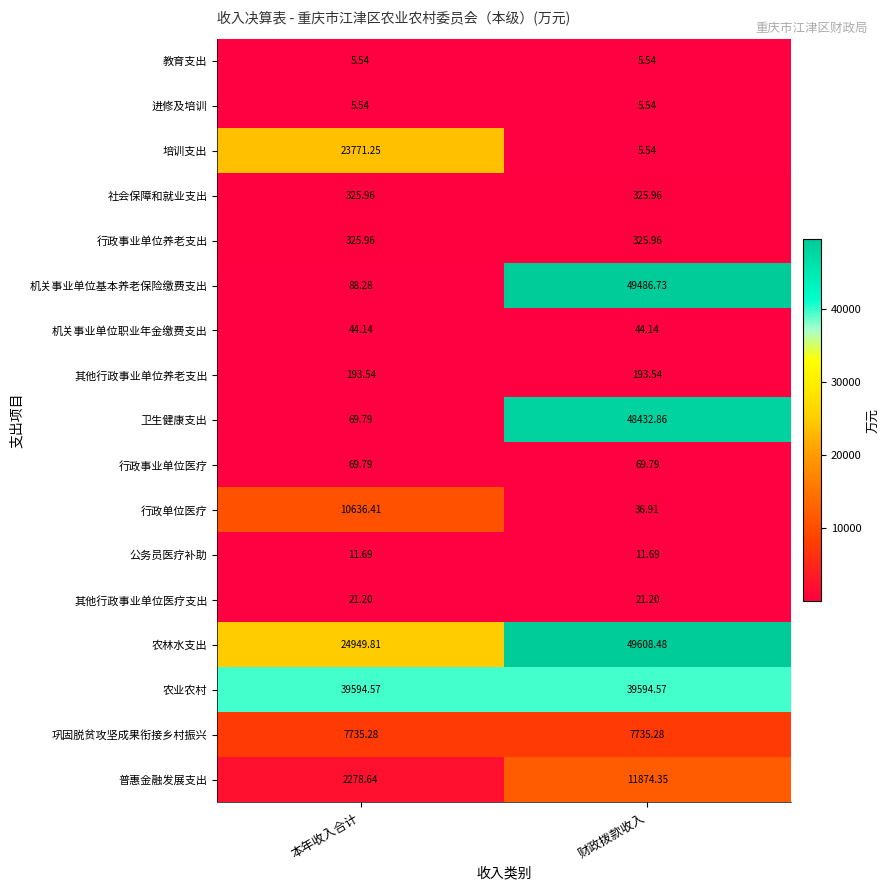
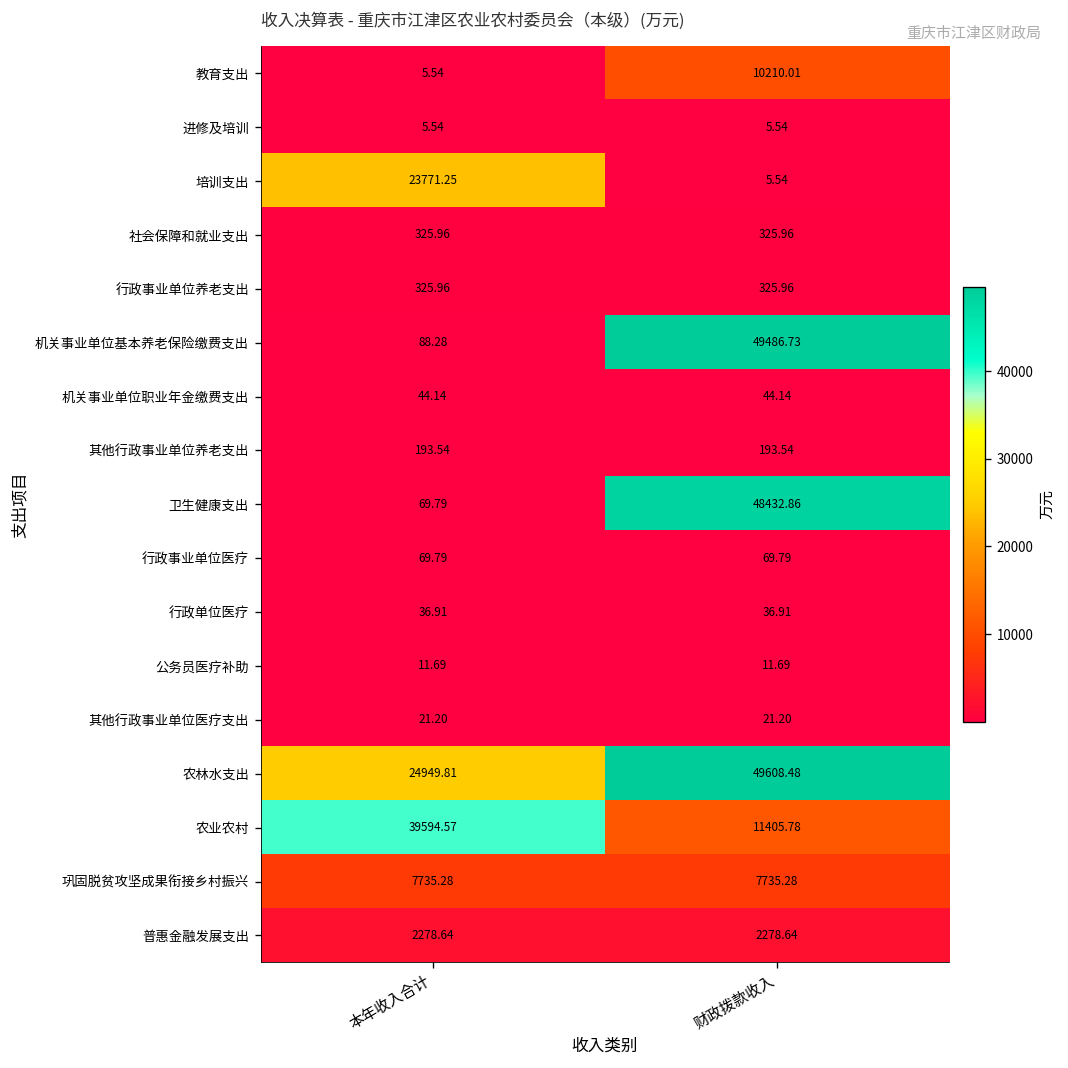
教育支出, 财政拨款收入: 5.54 -> 10210.01
行政单位医疗, 本年收入合计: 10636.41 -> 36.91
农业农村, 财政拨款收入: 39594.57 -> 11405.78
普惠金融发展支出, 财政拨款收入: 11874.35 -> 2278.64
